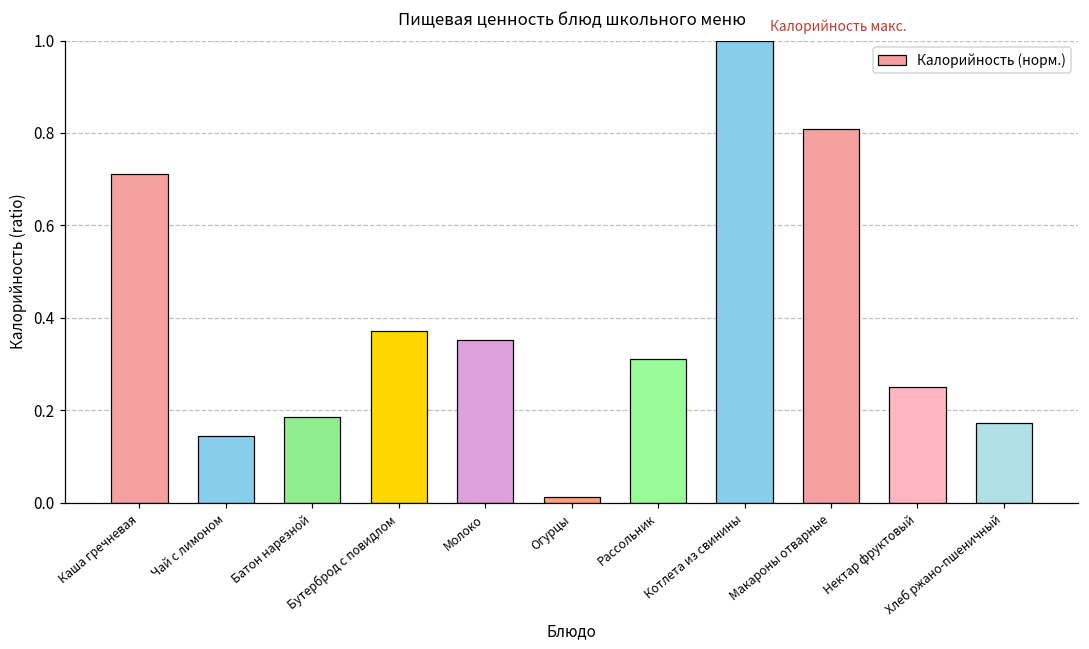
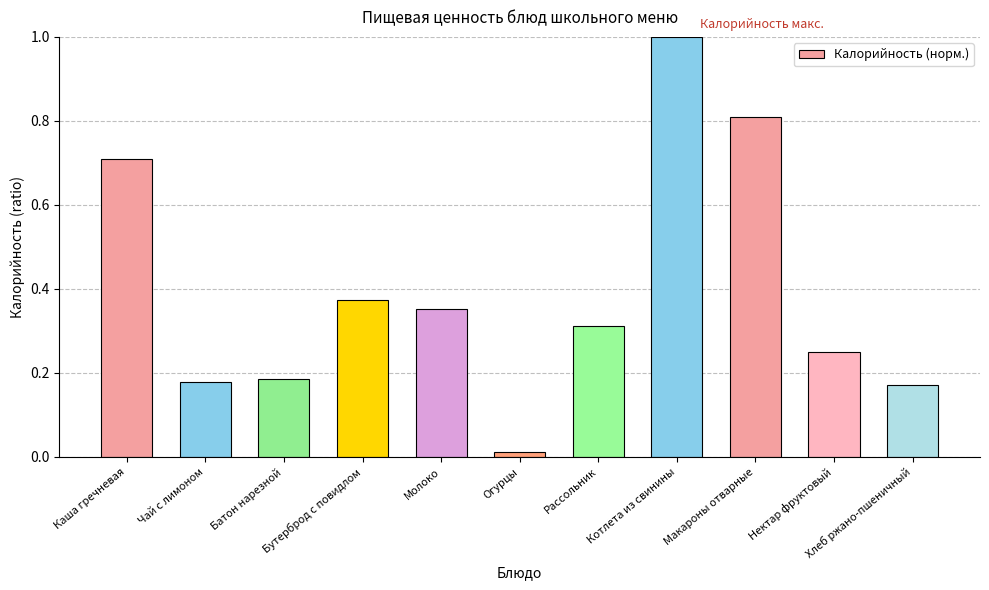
Чай с лимоном: 0.14 -> 0.18
